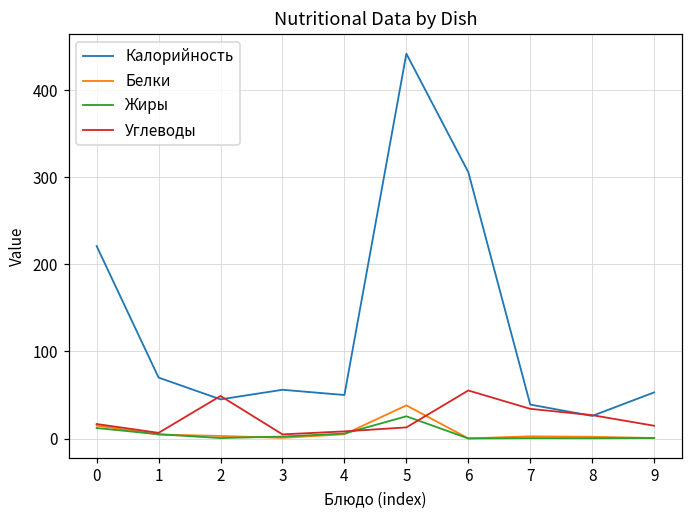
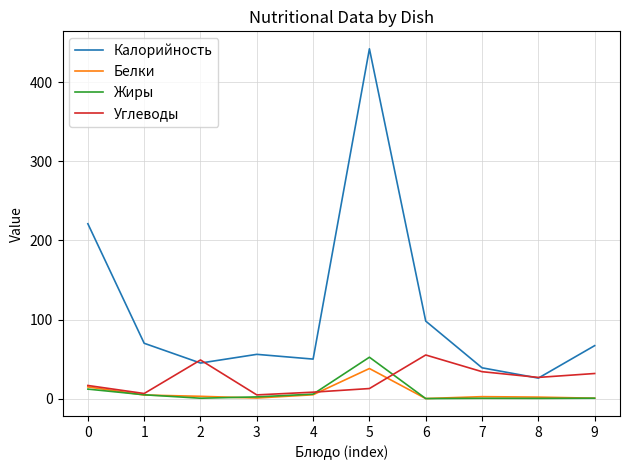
Жиры, 5: 30 -> 50
Калорийность, 6: 310 -> 100
Калорийность, 9: 50 -> 70
Углеводы, 9: 10 -> 30
